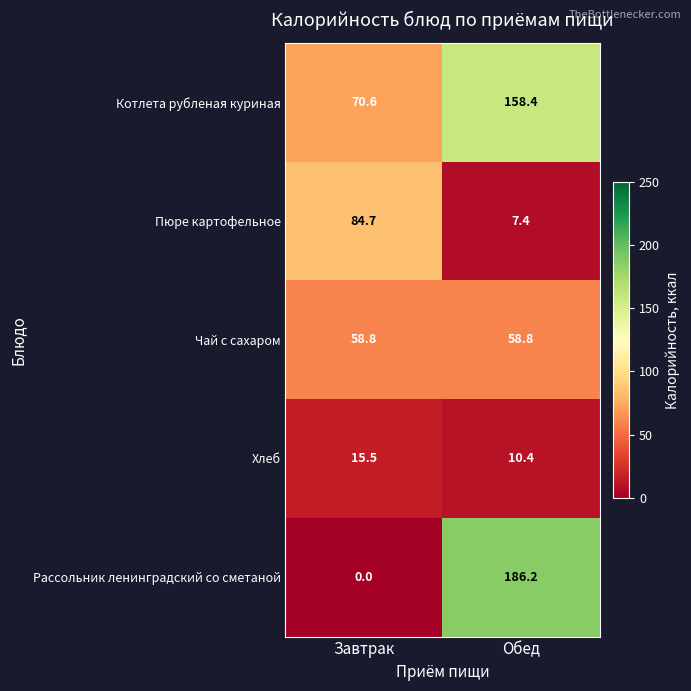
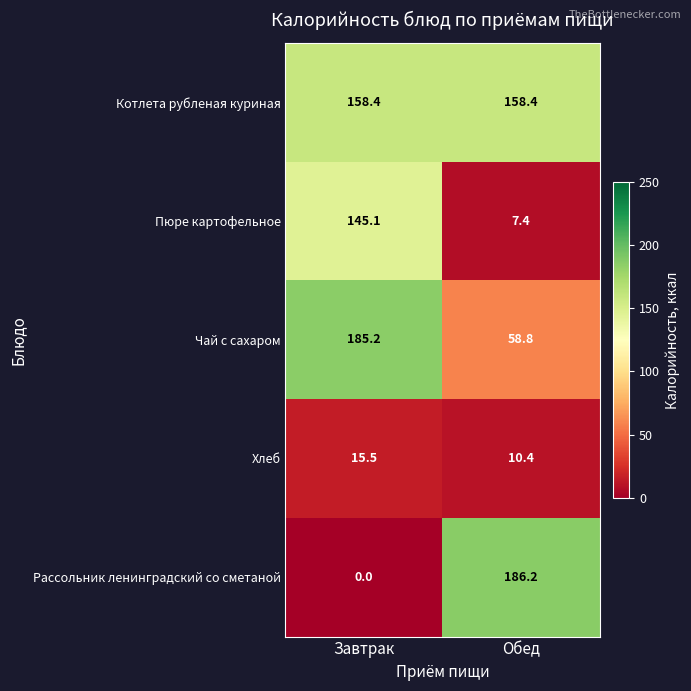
Котлета рубленая куриная, Завтрак: 70.6 -> 158.4
Пюре картофельное, Завтрак: 84.7 -> 145.1
Чай с сахаром, Завтрак: 58.8 -> 185.2
